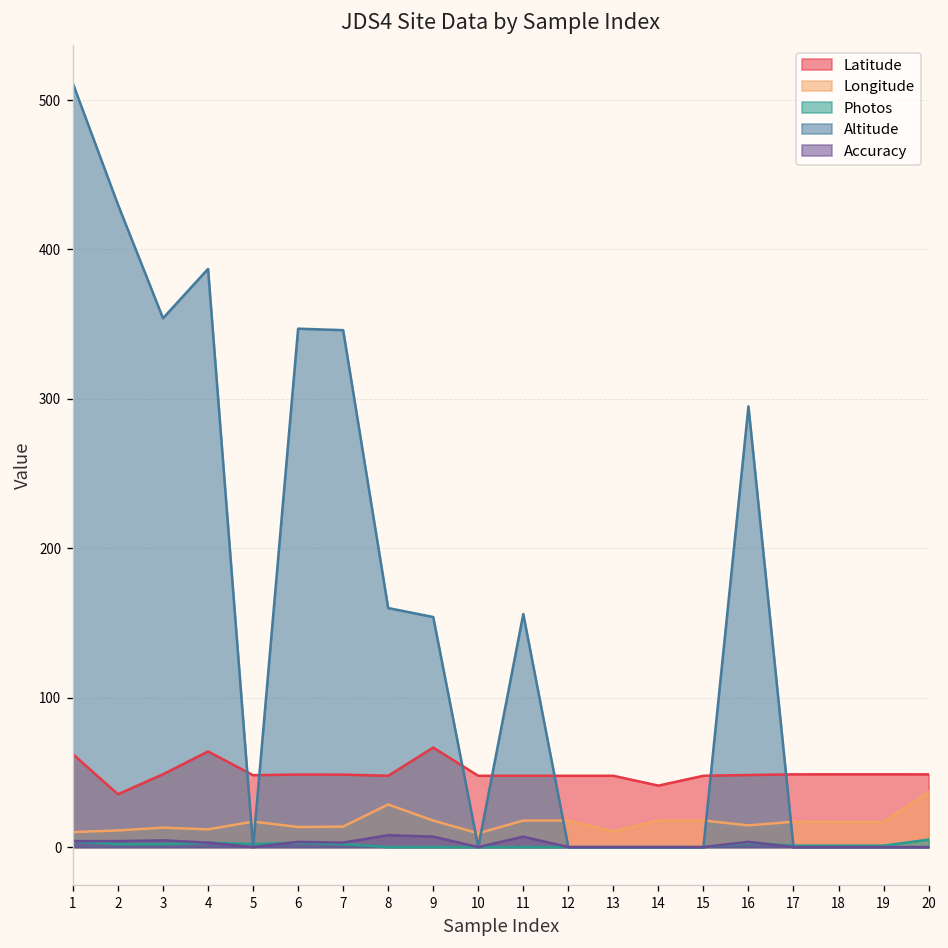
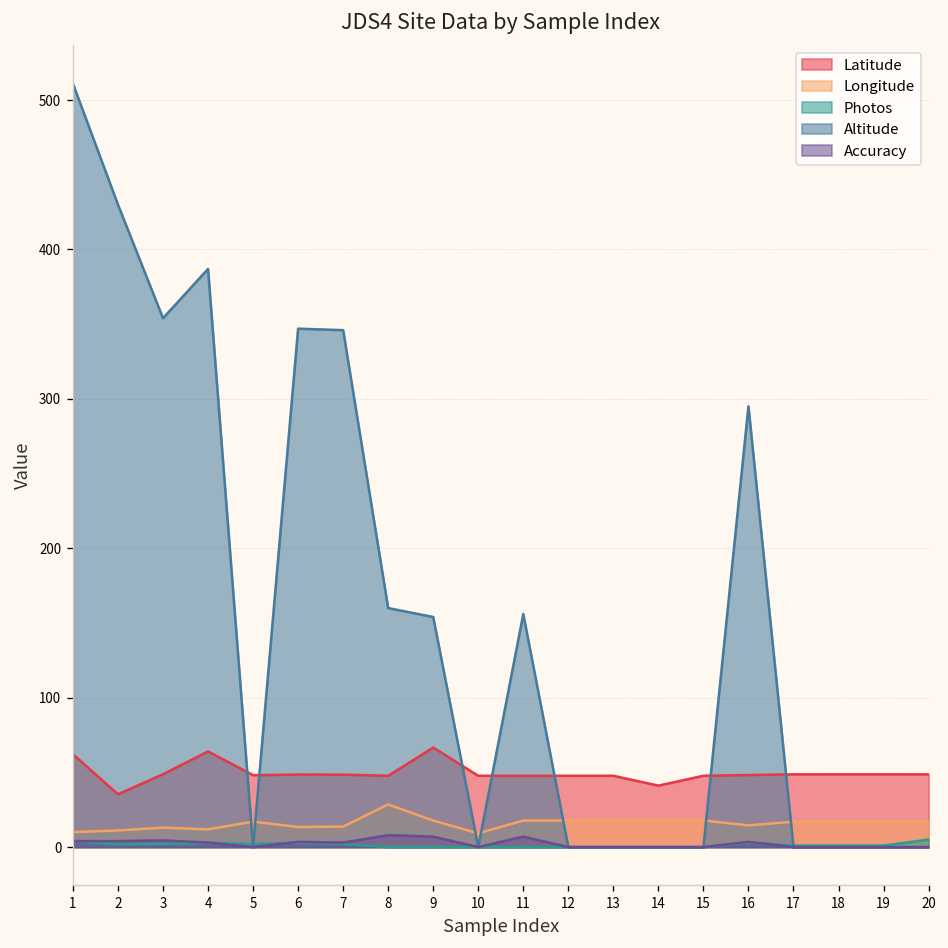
Longitude, 13: 10 -> 18
Longitude, 20: 37 -> 17
